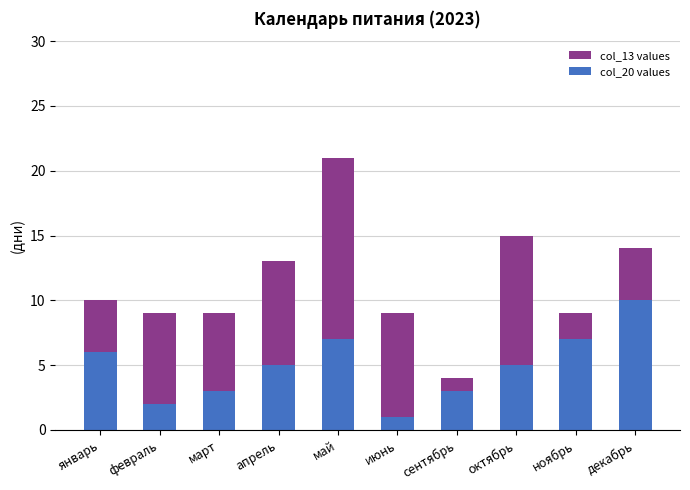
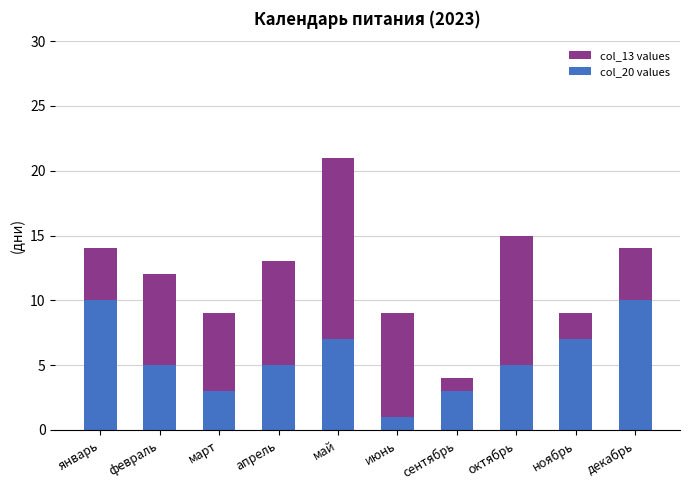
col_20 values, январь: 6 -> 10
col_20 values, февраль: 2 -> 5
